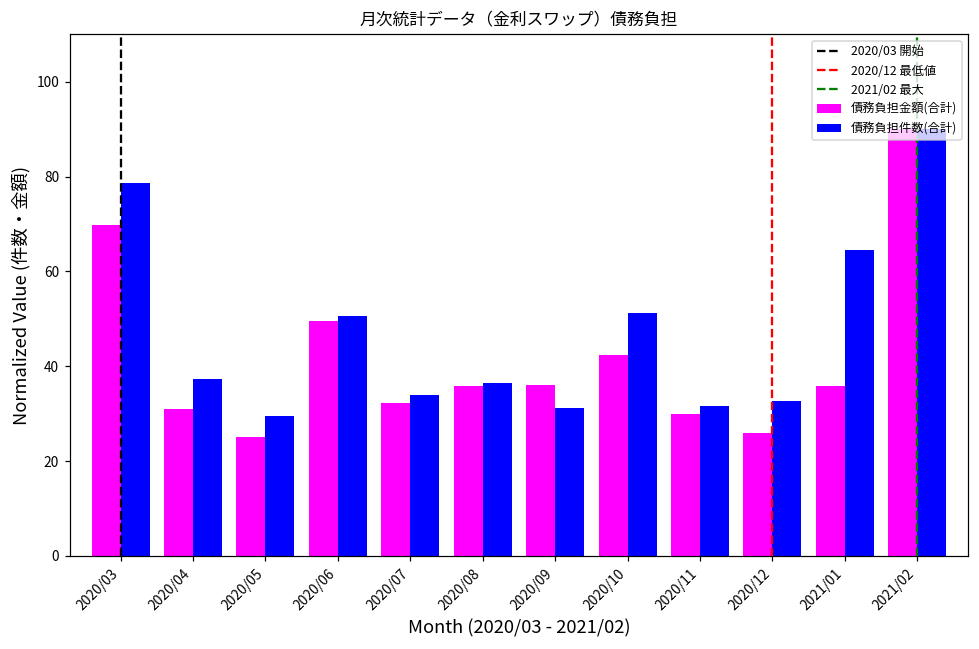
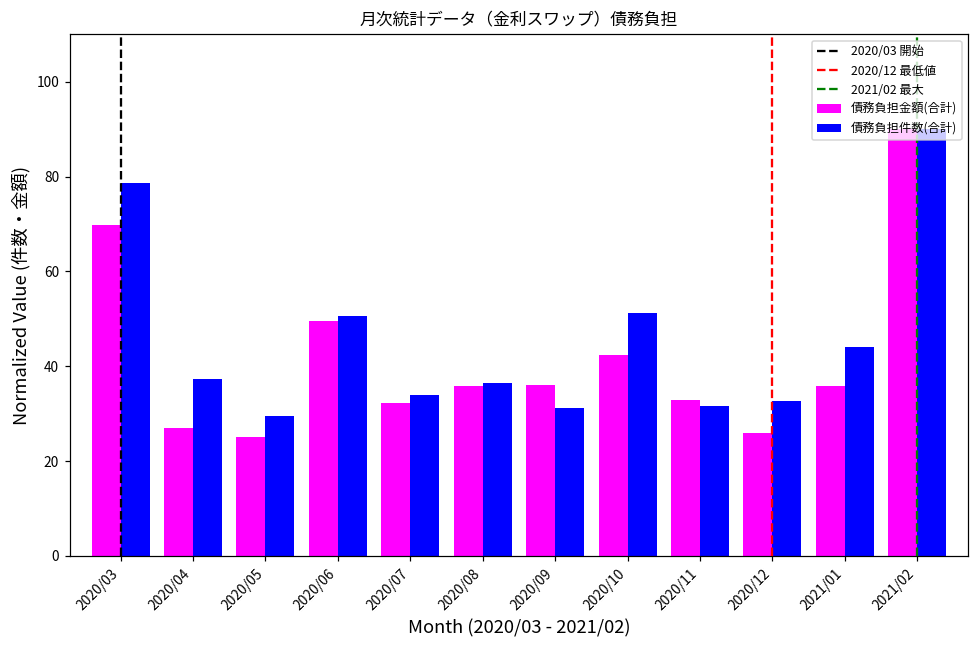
債務負担金額(合計), 2020/04: 31 -> 27
債務負担金額(合計), 2020/11: 30 -> 33
債務負担件数(合計), 2021/01: 64 -> 44
